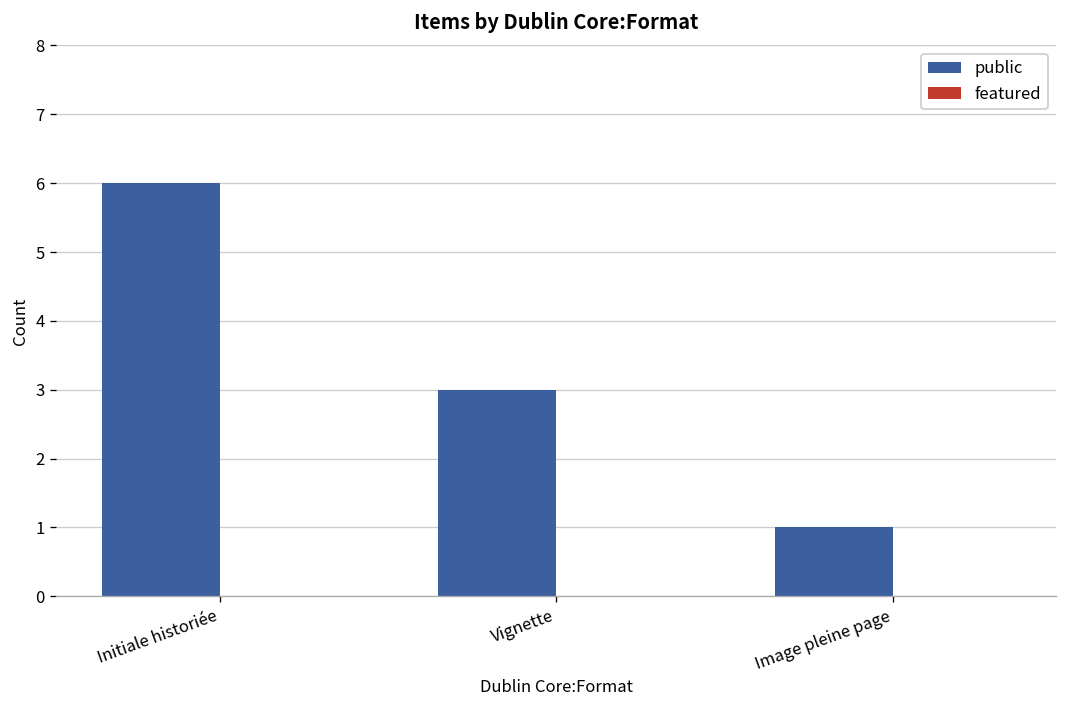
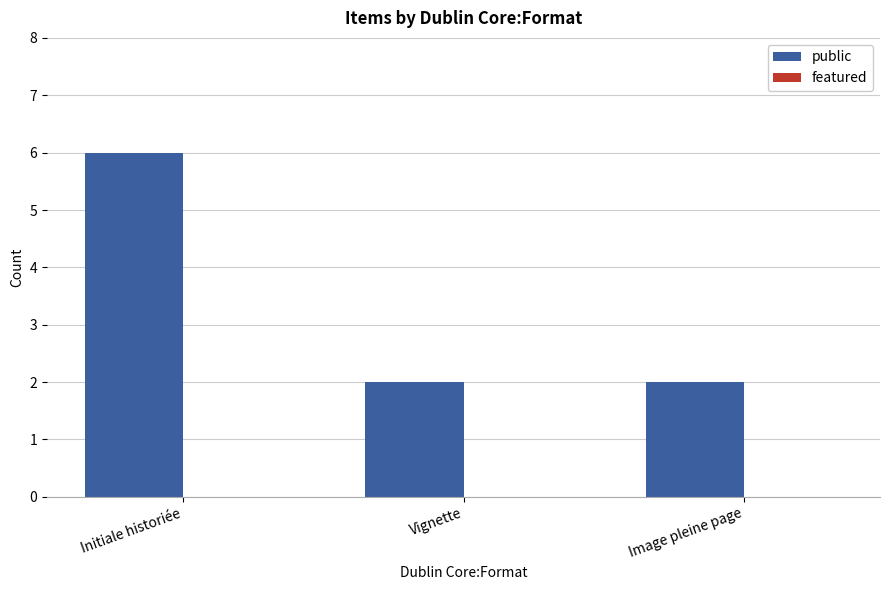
public, Vignette: 3 -> 2
public, Image pleine page: 1 -> 2
